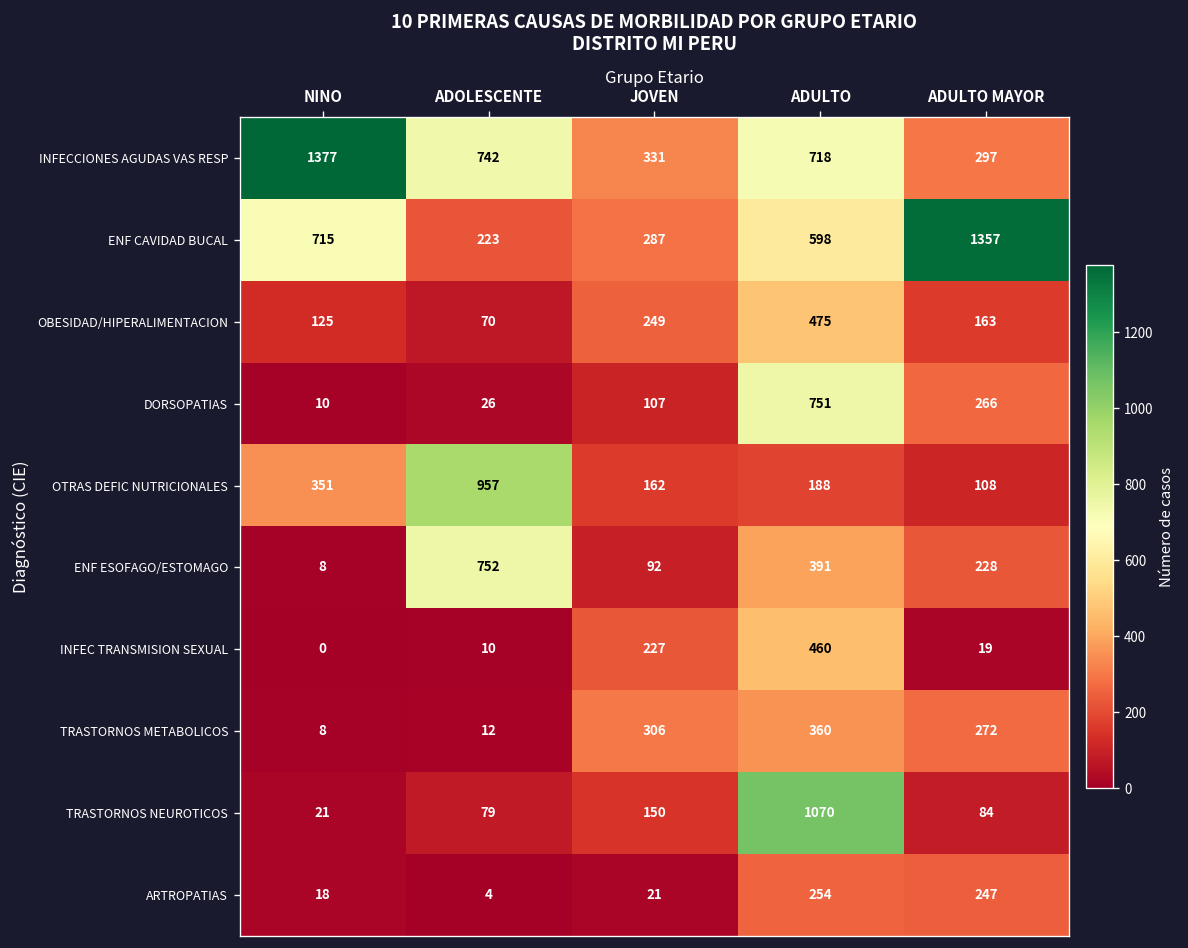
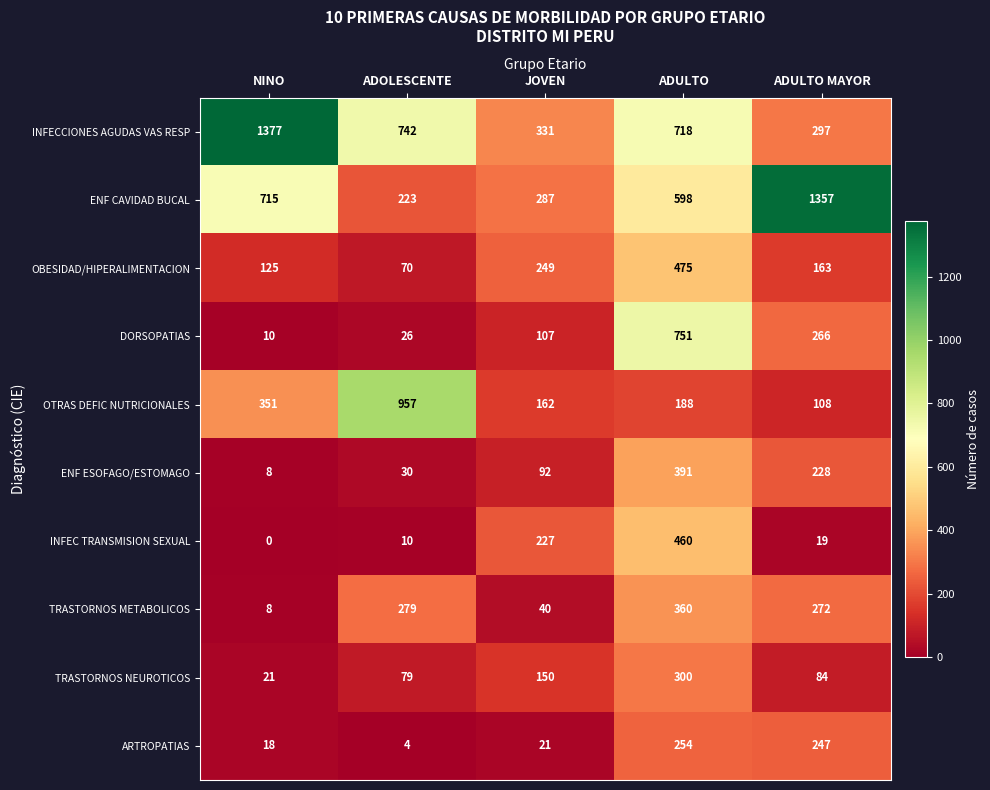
ENF ESOFAGO/ESTOMAGO, ADOLESCENTE: 752 -> 30
TRASTORNOS METABOLICOS, ADOLESCENTE: 12 -> 279
TRASTORNOS METABOLICOS, JOVEN: 306 -> 40
TRASTORNOS NEUROTICOS, ADULTO: 1070 -> 300
